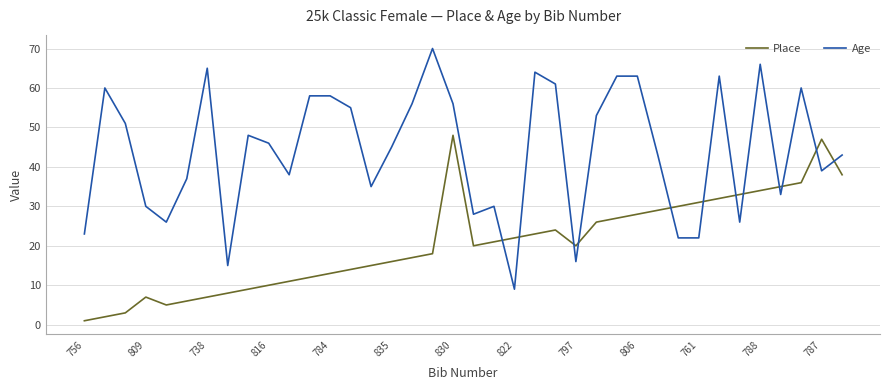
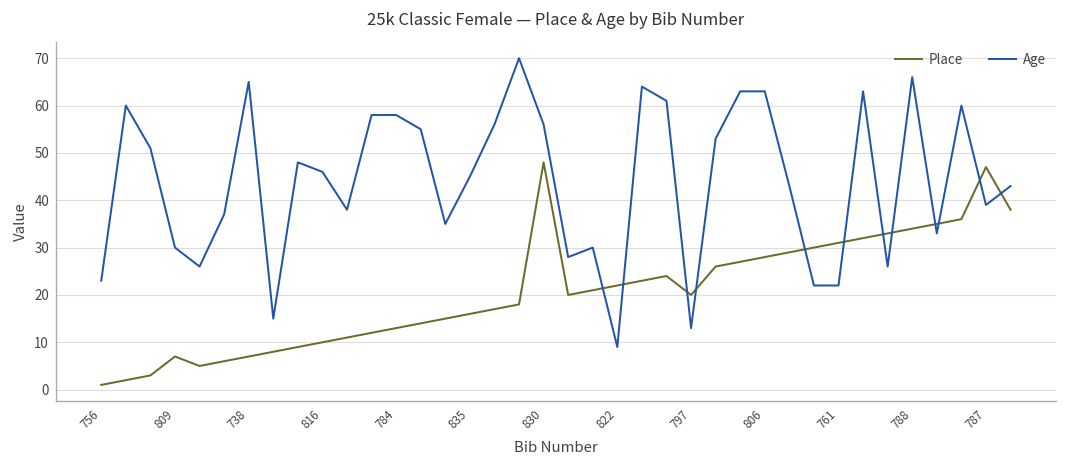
Age, 797: 16 -> 13
